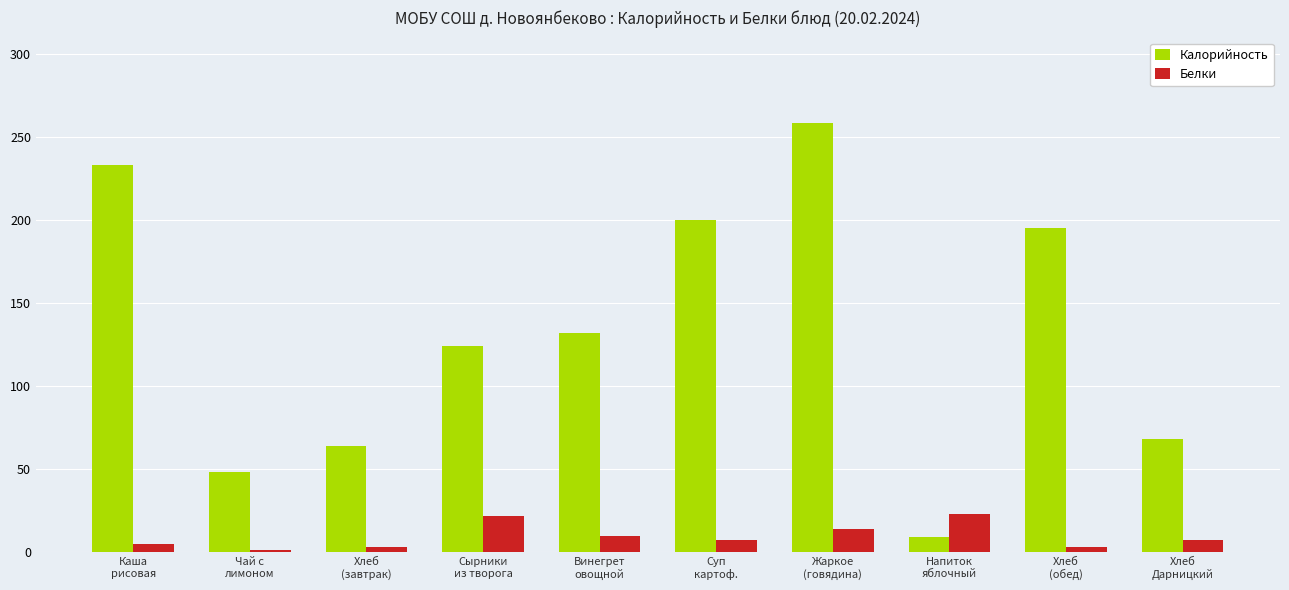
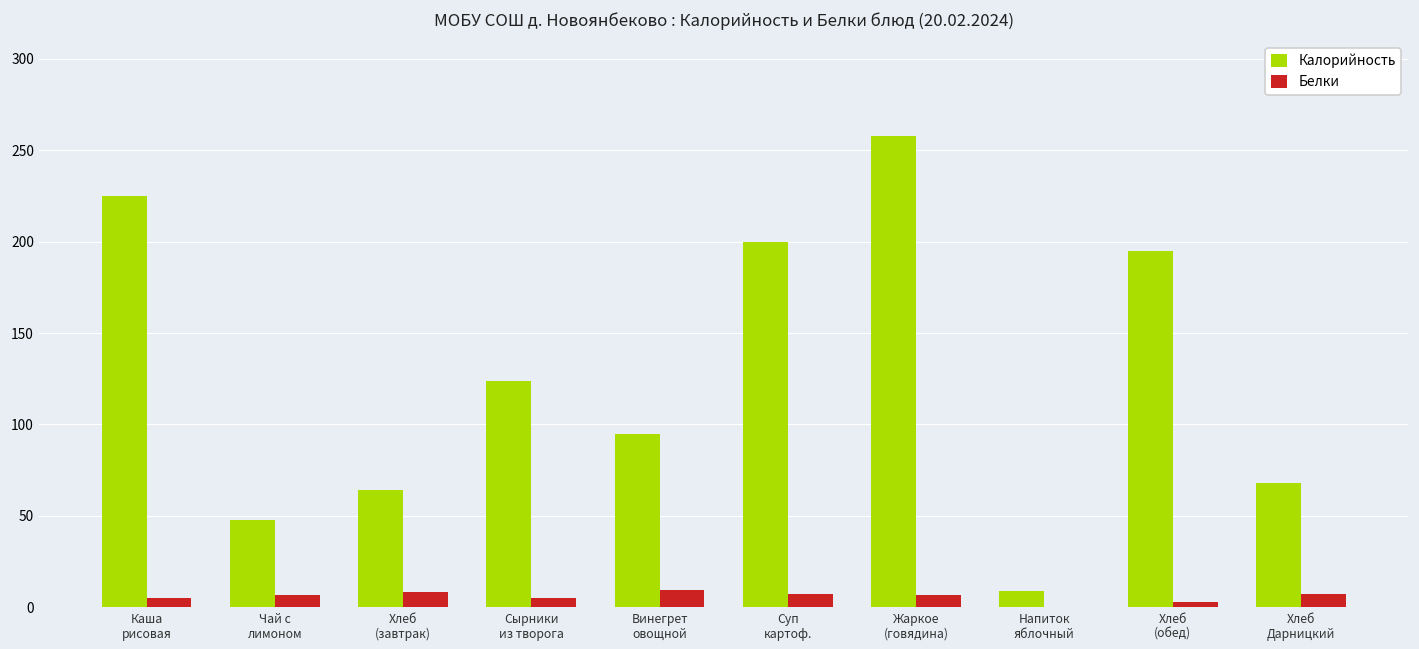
Калорийность, Каша рисовая: 233 -> 225
Белки, Чай с лимоном: 1 -> 6
Белки, Хлеб (завтрак): 3 -> 8
Белки, Сырники из творога: 22 -> 5
Калорийность, Винегрет овощной: 132 -> 95
Белки, Жаркое (говядина): 14 -> 7
Белки, Напиток яблочный: 23 -> 0
